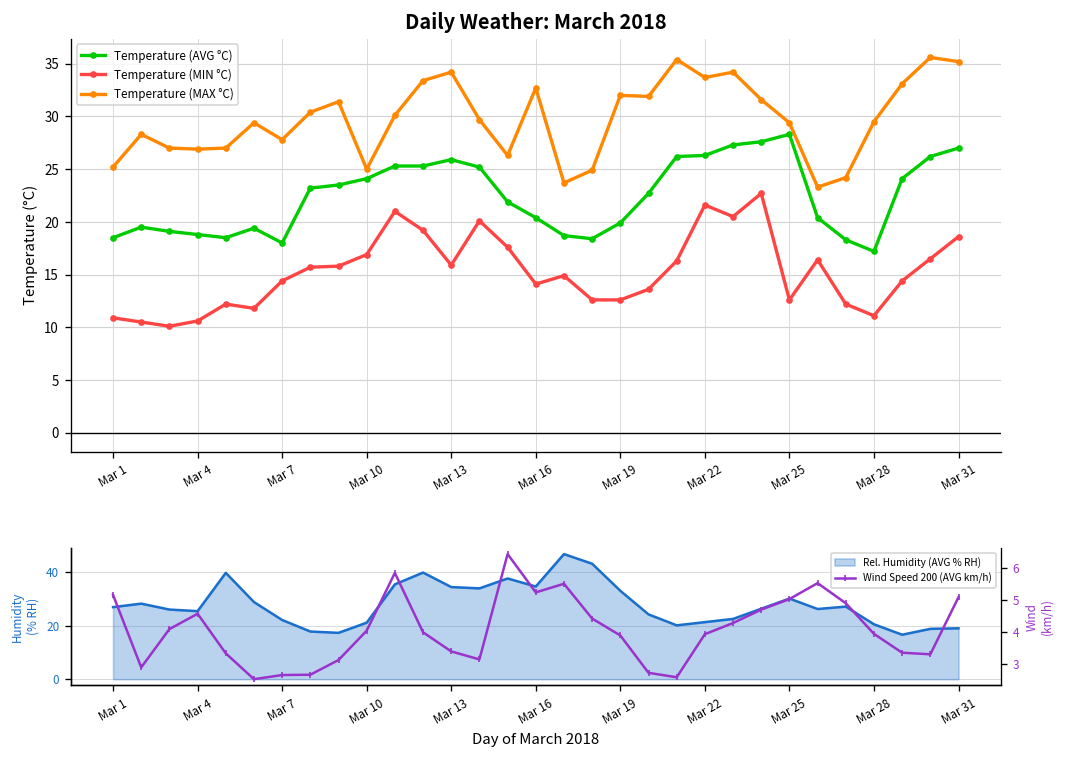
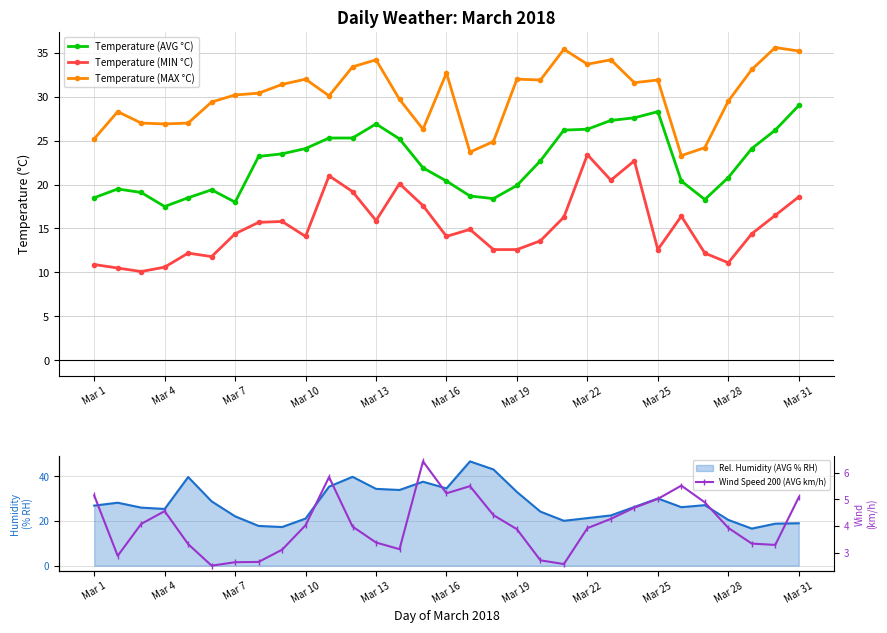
Daily Weather: March 2018, Temperature (AVG °C), Mar 4: 19 -> 18
Daily Weather: March 2018, Temperature (MAX °C), Mar 7: 28 -> 30
Daily Weather: March 2018, Temperature (MIN °C), Mar 10: 17 -> 14
Daily Weather: March 2018, Temperature (MAX °C), Mar 10: 25 -> 32
Daily Weather: March 2018, Temperature (AVG °C), Mar 13: 26 -> 27
Daily Weather: March 2018, Temperature (MIN °C), Mar 22: 22 -> 23
Daily Weather: March 2018, Temperature (MAX °C), Mar 25: 29 -> 32
Daily Weather: March 2018, Temperature (AVG °C), Mar 28: 17 -> 21
Daily Weather: March 2018, Temperature (AVG °C), Mar 31: 27 -> 29
